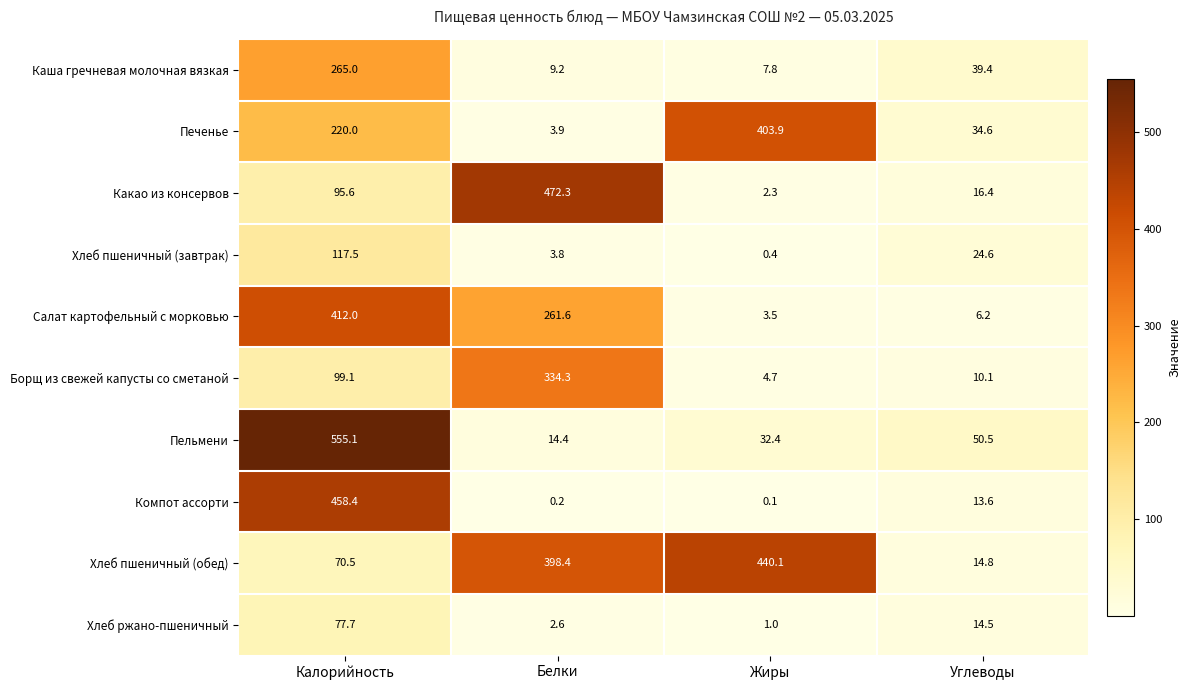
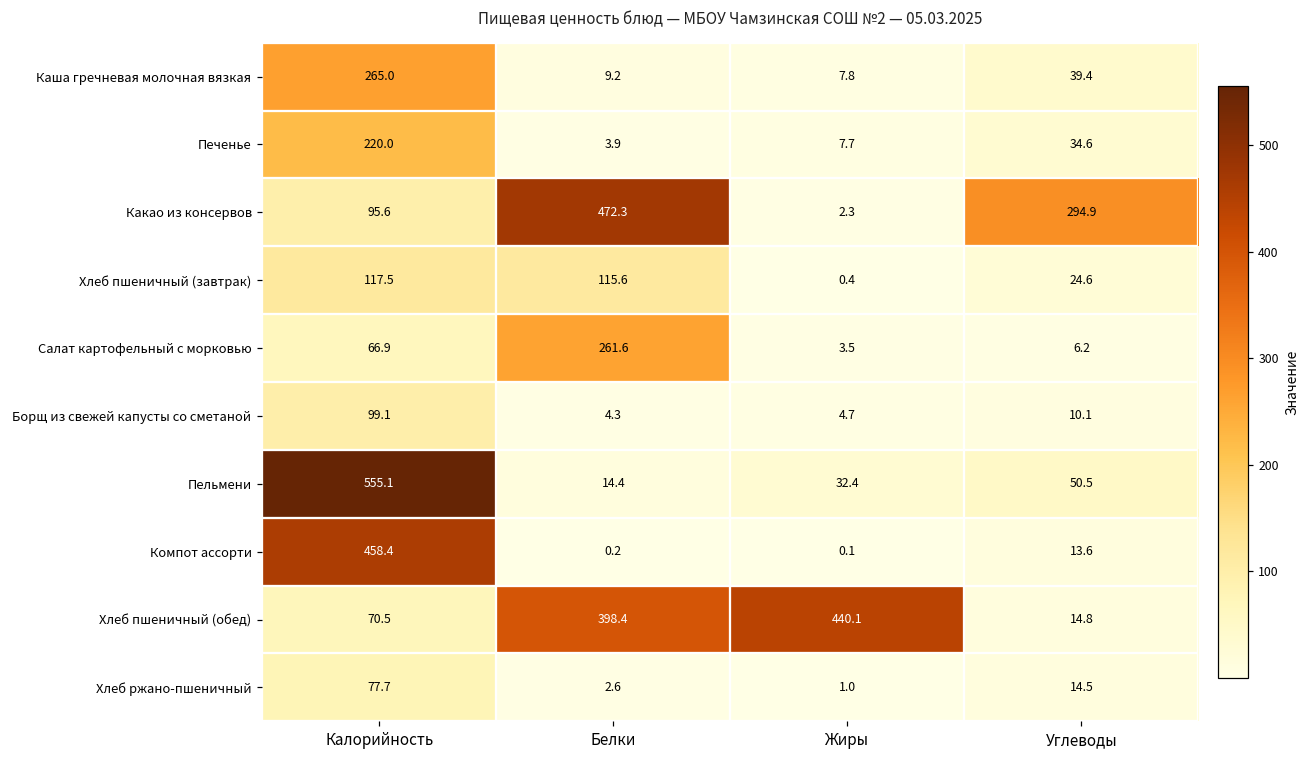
Печенье, Жиры: 403.9 -> 7.7
Какао из консервов, Углеводы: 16.4 -> 294.9
Хлеб пшеничный (завтрак), Белки: 3.8 -> 115.6
Салат картофельный с морковью, Калорийность: 412.0 -> 66.9
Борщ из свежей капусты со сметаной, Белки: 334.3 -> 4.3
